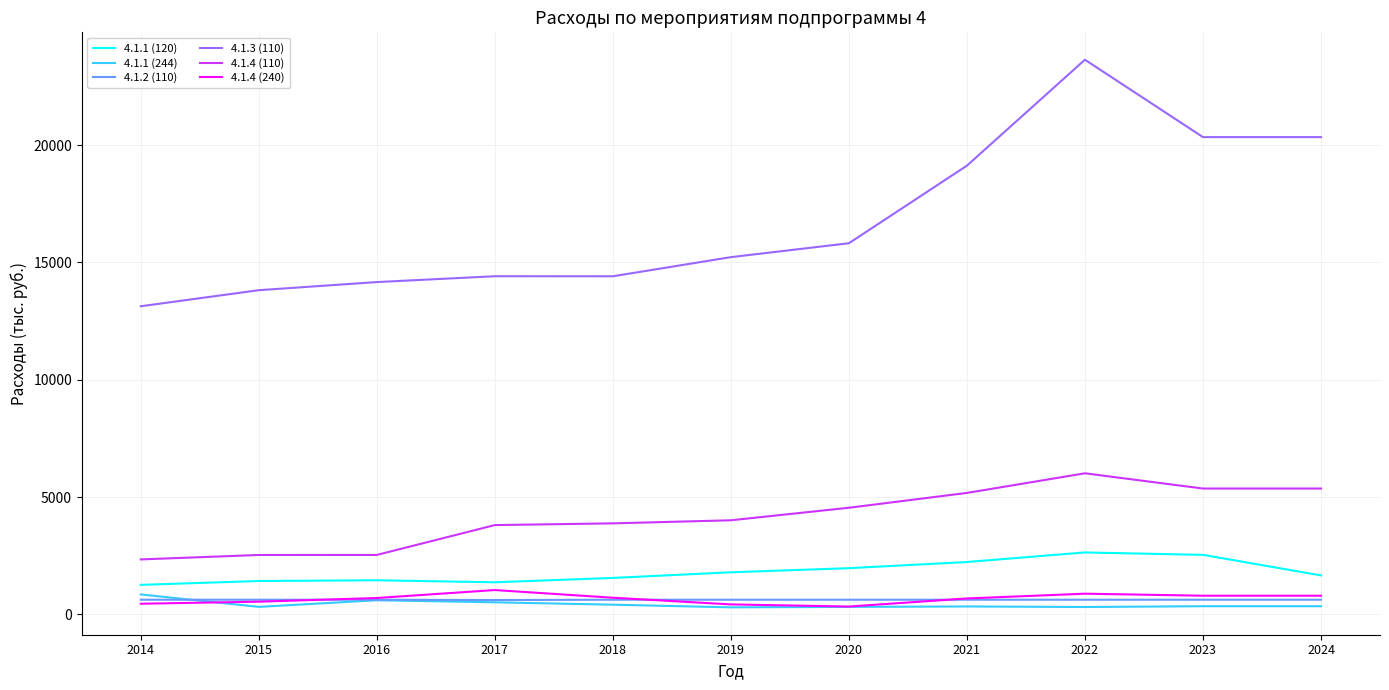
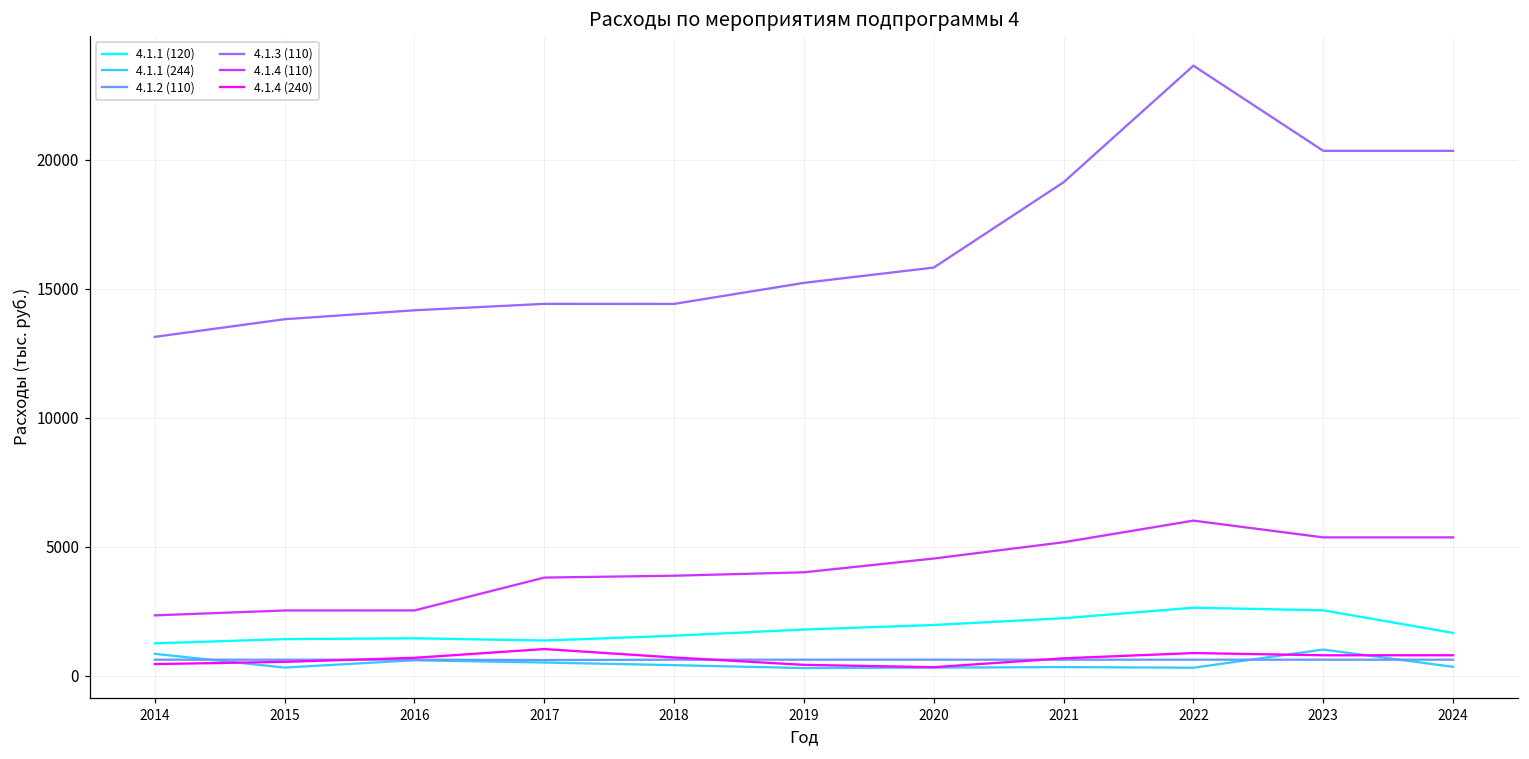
4.1.1 (244), 2023: 300 -> 1000
